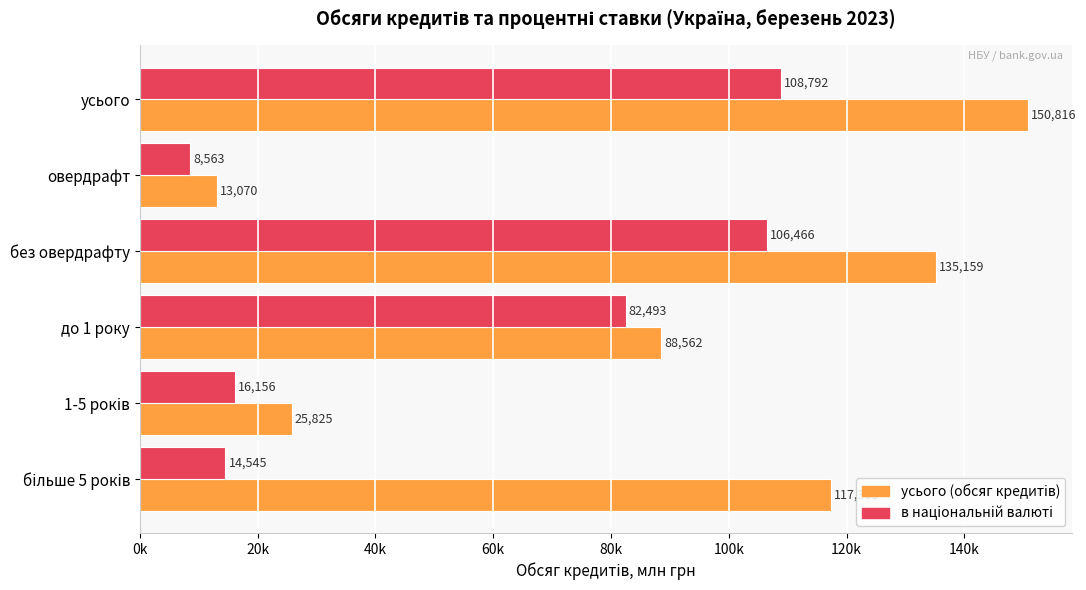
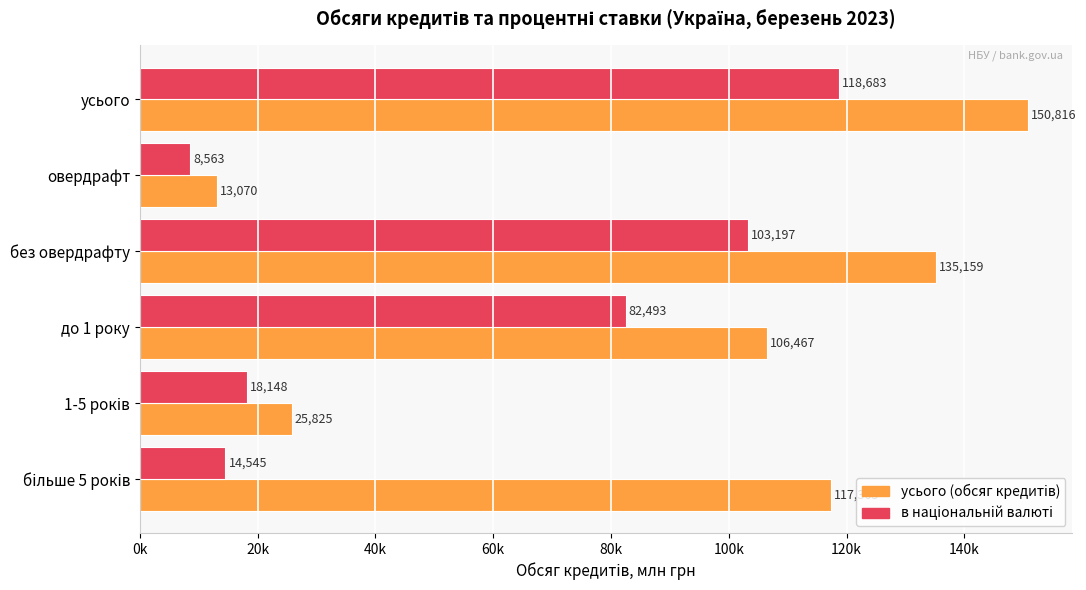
в національній валюті, усього: 108,792 -> 118,683
в національній валюті, без овердрафту: 106,466 -> 103,197
усього (обсяг кредитів), до 1 року: 88,562 -> 106,467
в національній валюті, 1-5 років: 16,156 -> 18,148
